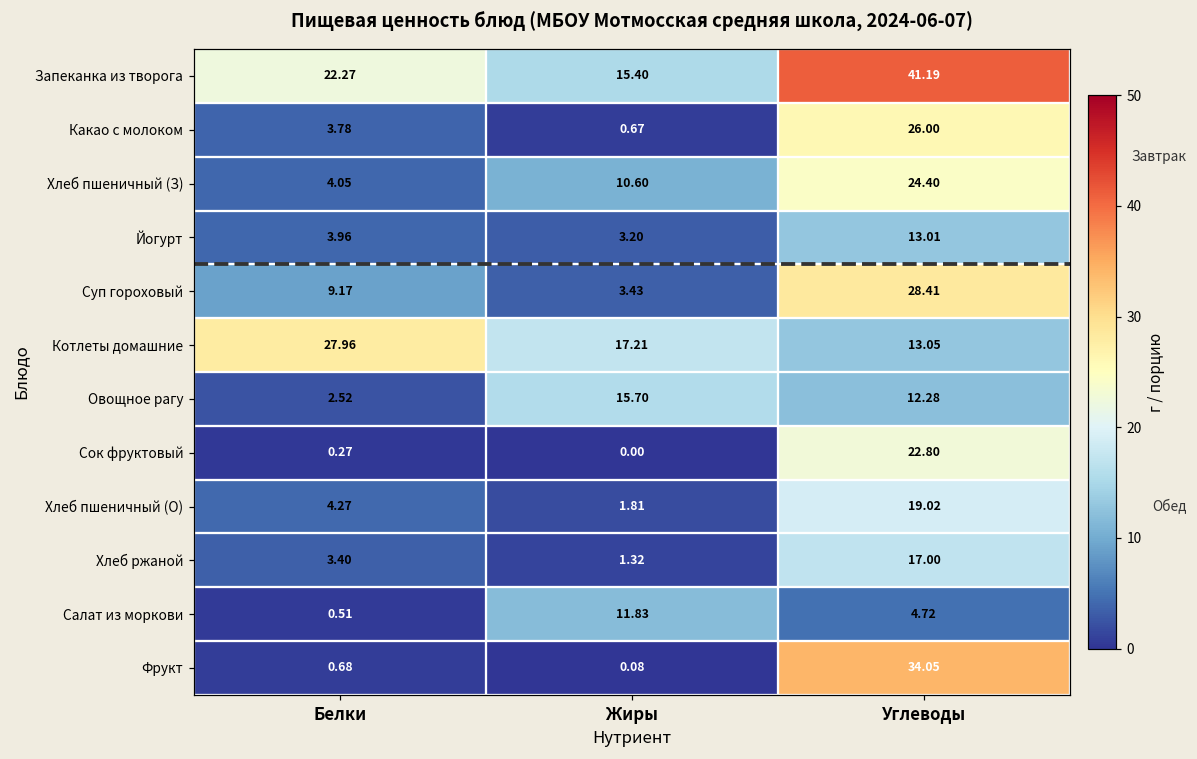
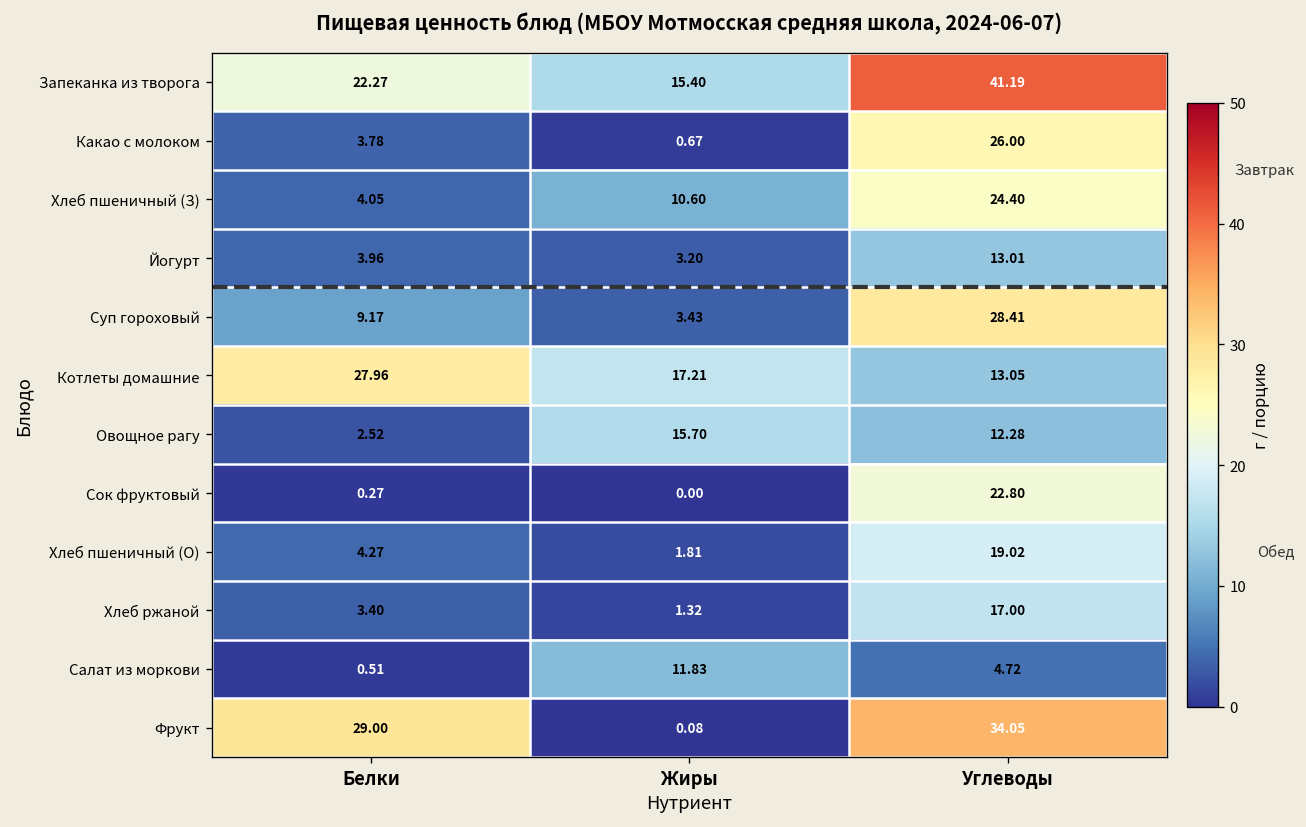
Фрукт, Белки: 0.68 -> 29.00
